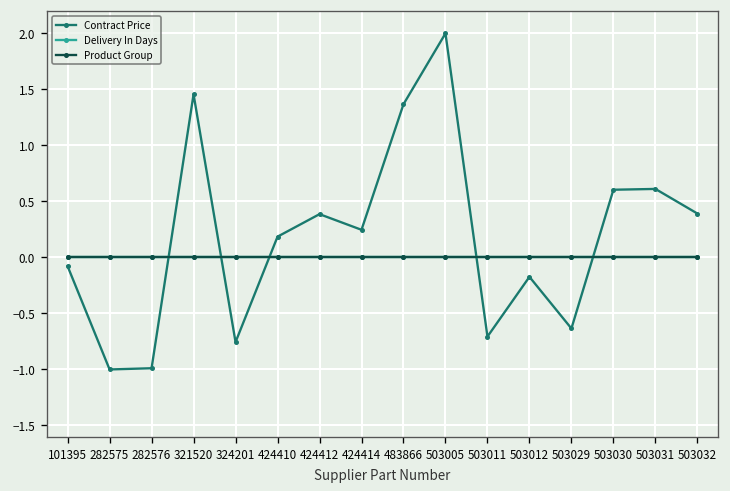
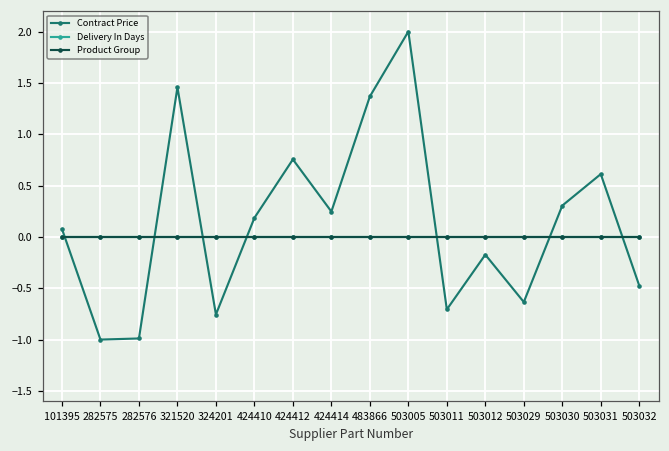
Contract Price, 101395: -0.1 -> 0.1
Contract Price, 424412: 0.4 -> 0.8
Contract Price, 503030: 0.6 -> 0.3
Contract Price, 503032: 0.4 -> -0.5
